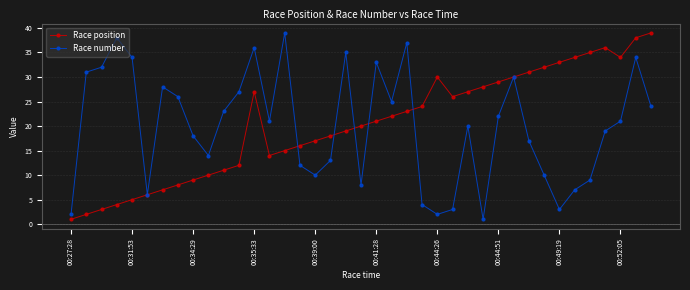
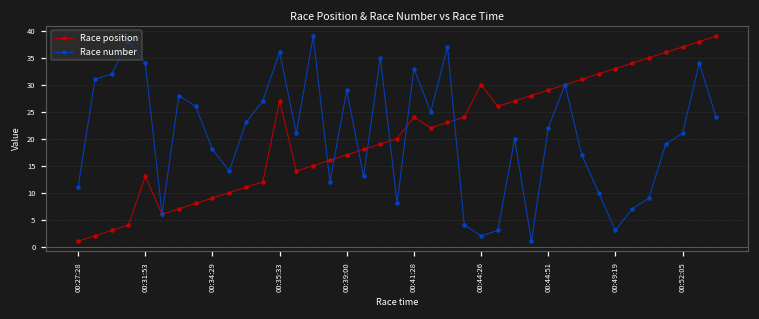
Race number, 00:27:28: 2 -> 11
Race position, 00:31:53: 5 -> 13
Race number, 00:39:00: 10 -> 29
Race position, 00:41:28: 21 -> 24
Race position, 00:52:05: 34 -> 37
